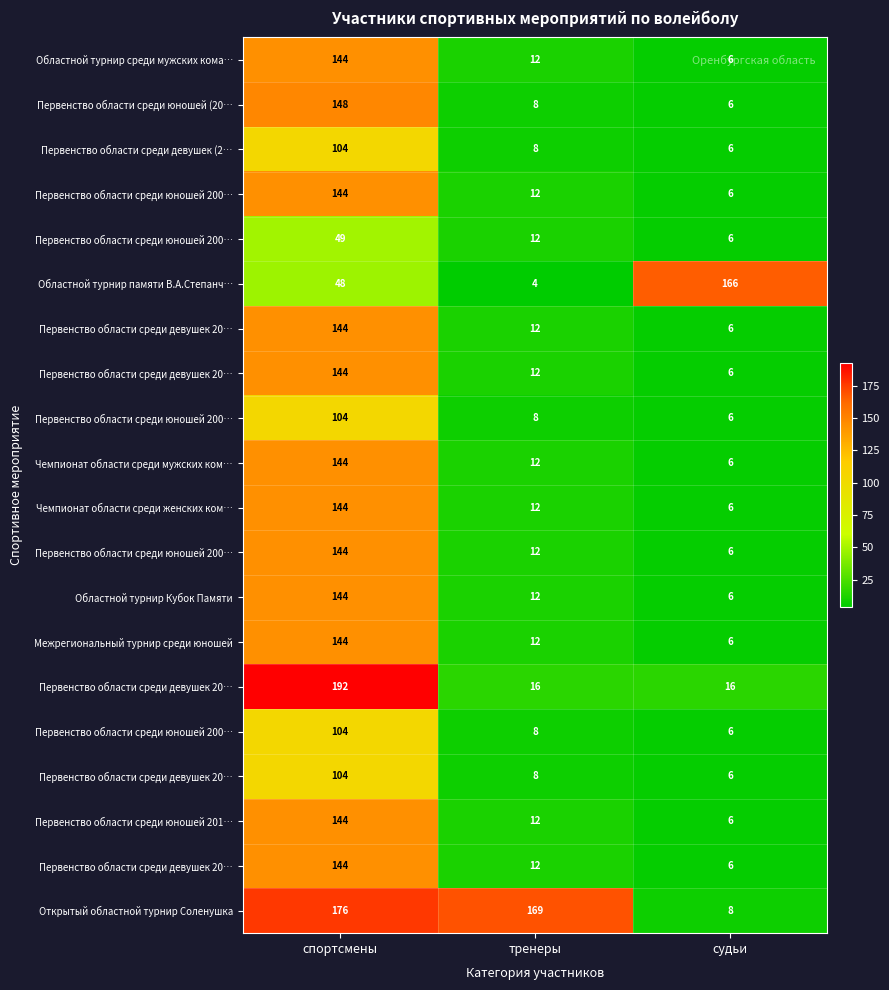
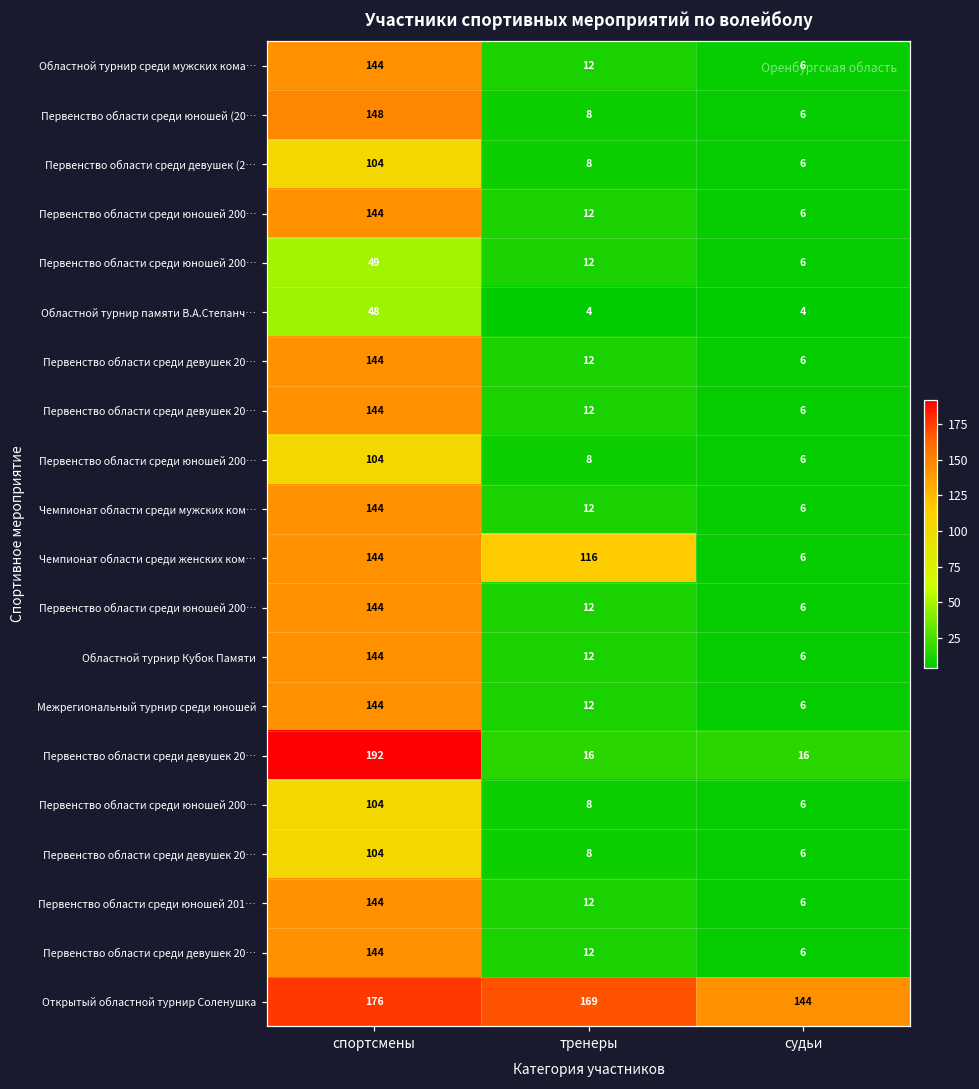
Областной турнир памяти В.А.Степанч…, судьи: 166 -> 4
Чемпионат области среди женских ком…, тренеры: 12 -> 116
Открытый областной турнир Соленушка, судьи: 8 -> 144
